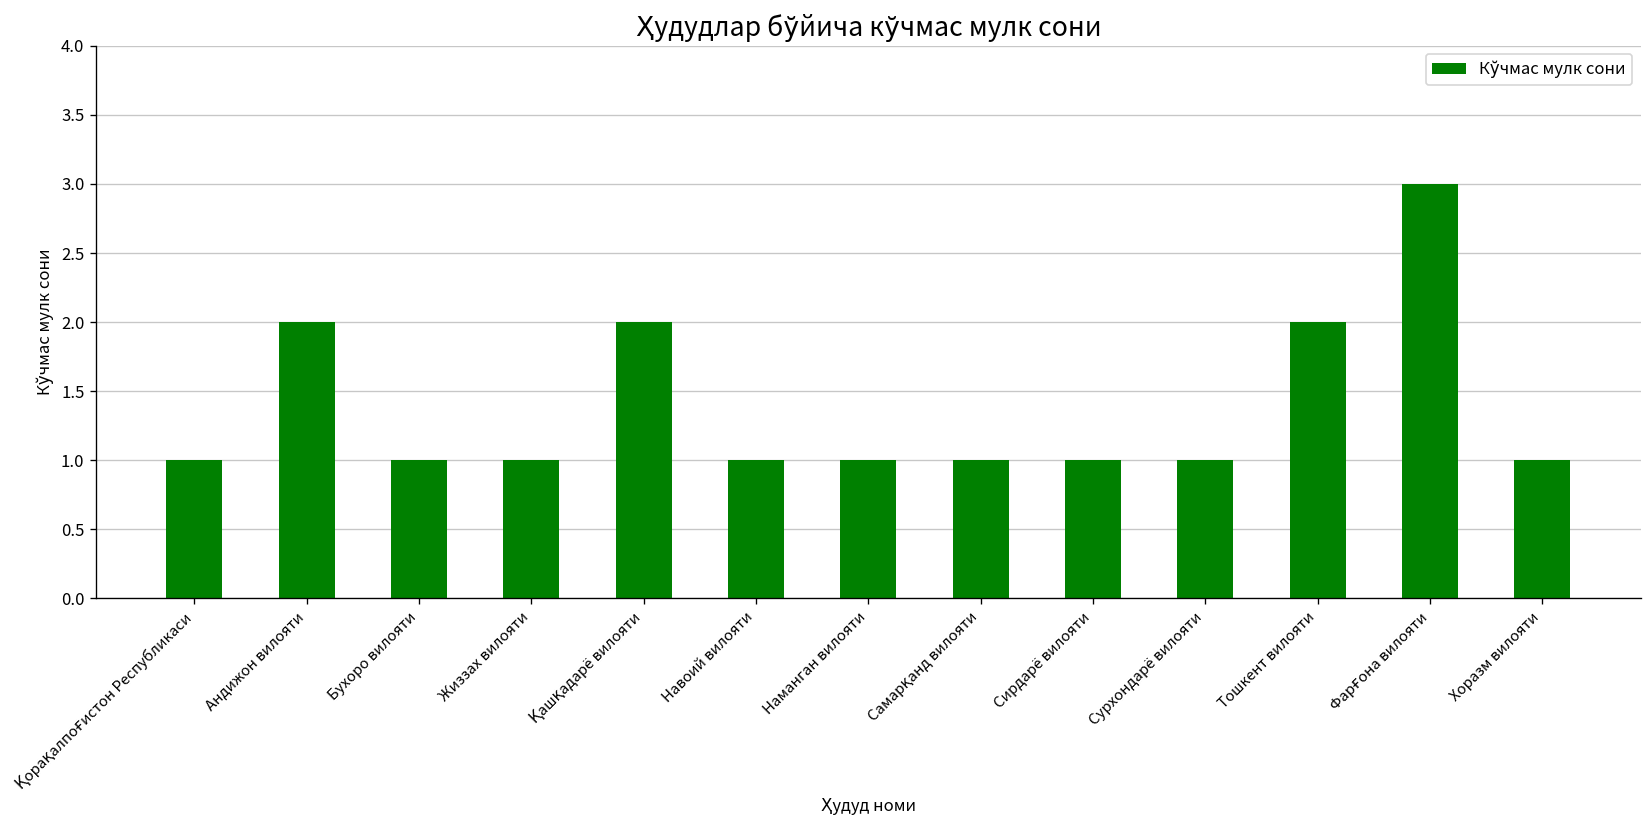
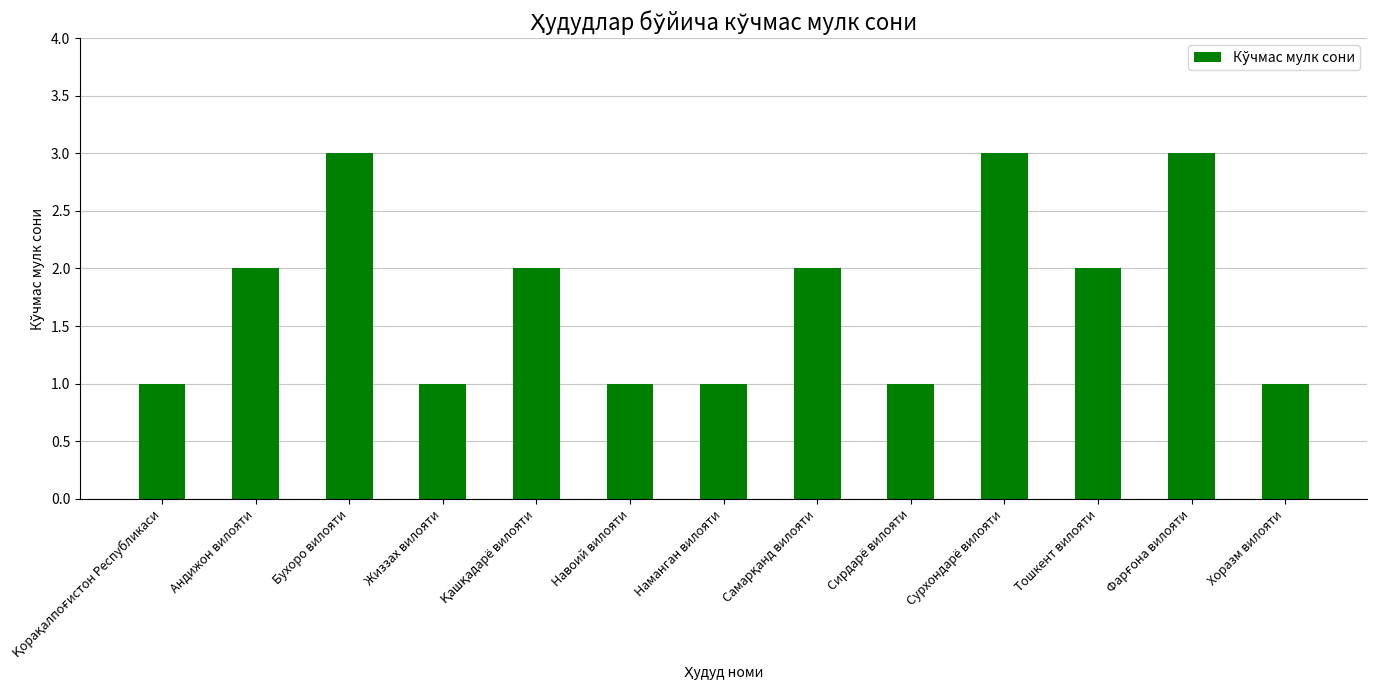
Бухоро вилояти: 1 -> 3
Самарқанд вилояти: 1 -> 2
Сурхондарё вилояти: 1 -> 3
